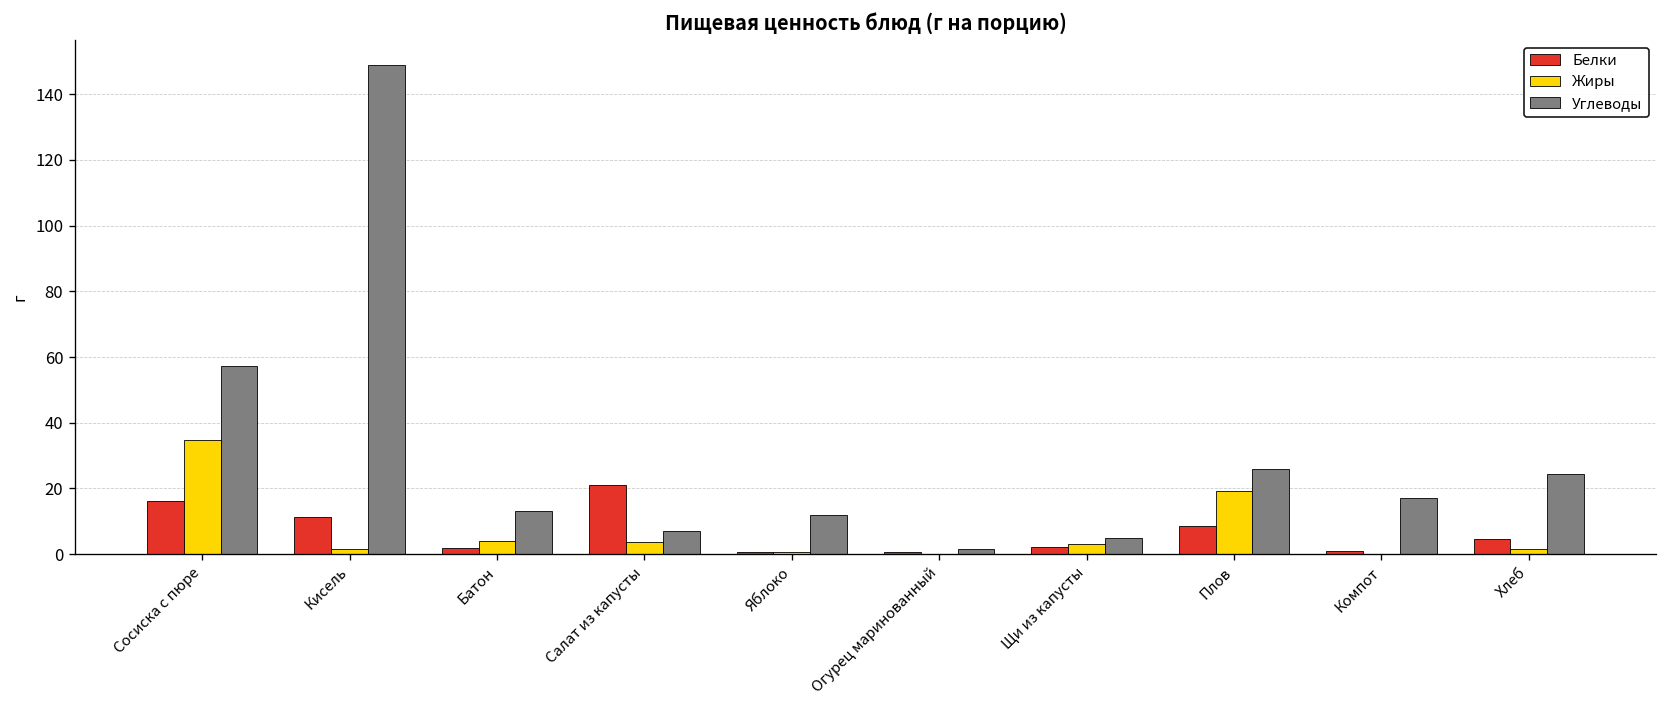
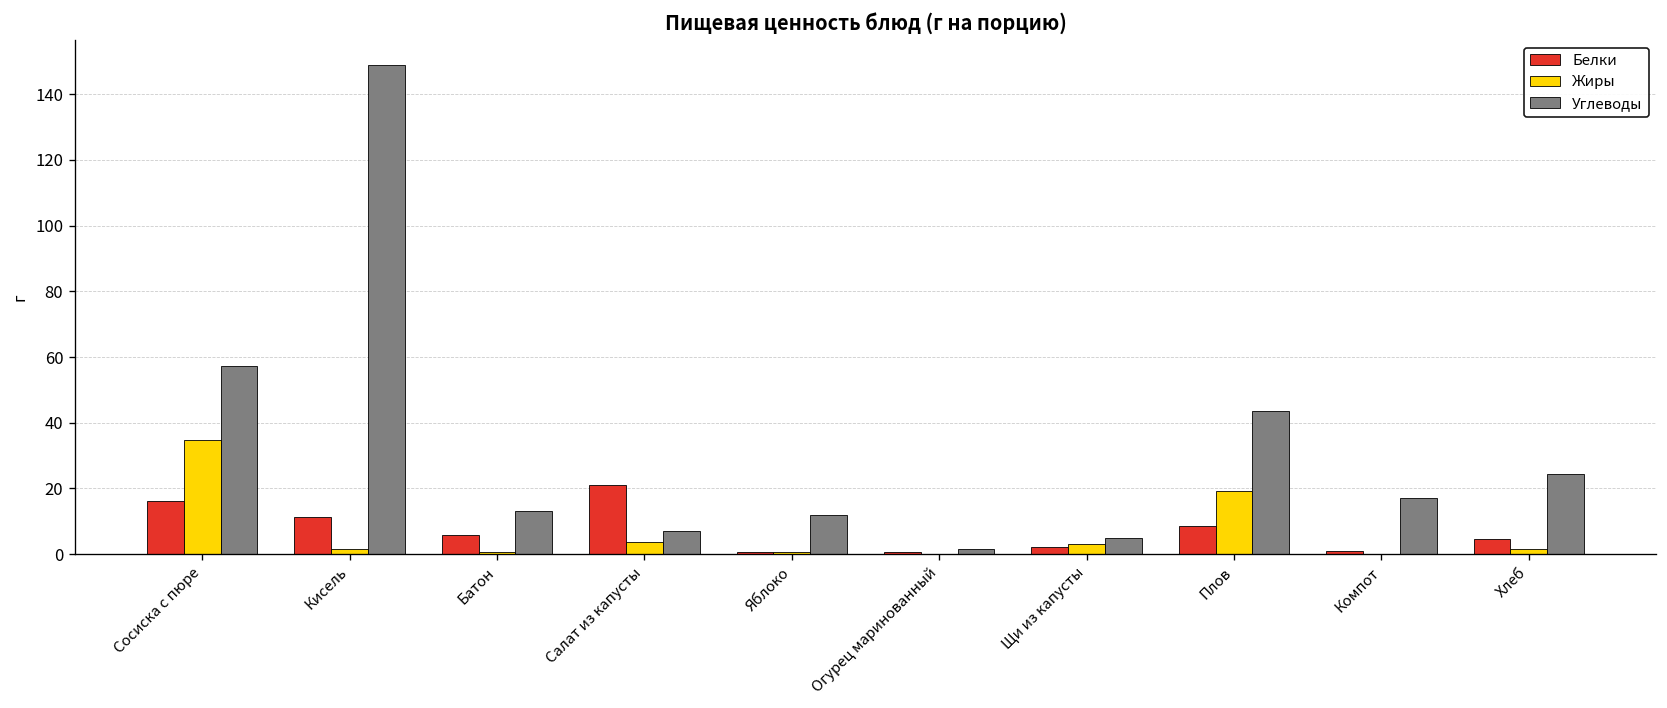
Белки, Батон: 2 -> 6
Жиры, Батон: 4 -> 1
Углеводы, Плов: 26 -> 44
